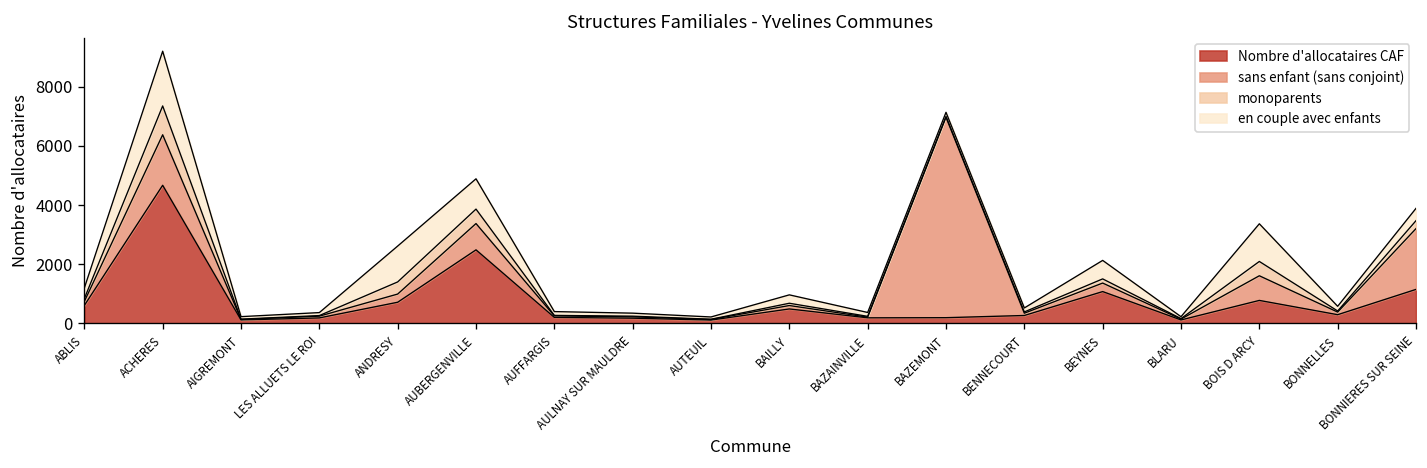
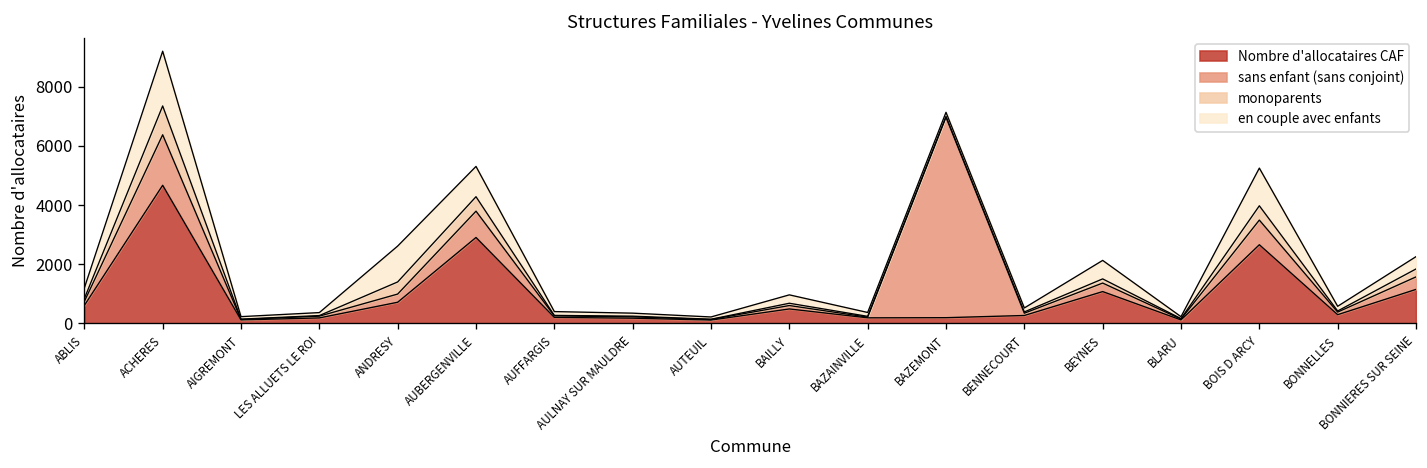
Nombre d'allocataires CAF, AUBERGENVILLE: 2500 -> 2900
Nombre d'allocataires CAF, BOIS D ARCY: 800 -> 2700
sans enfant (sans conjoint), BONNIERES SUR SEINE: 2100 -> 400
